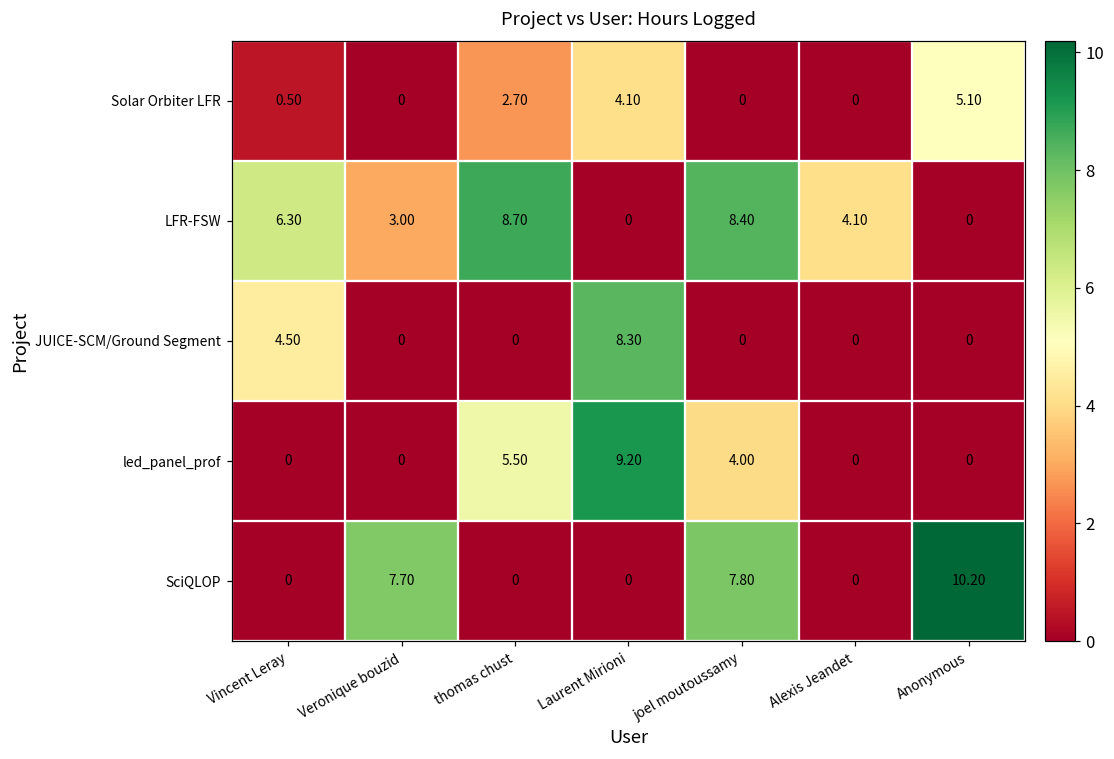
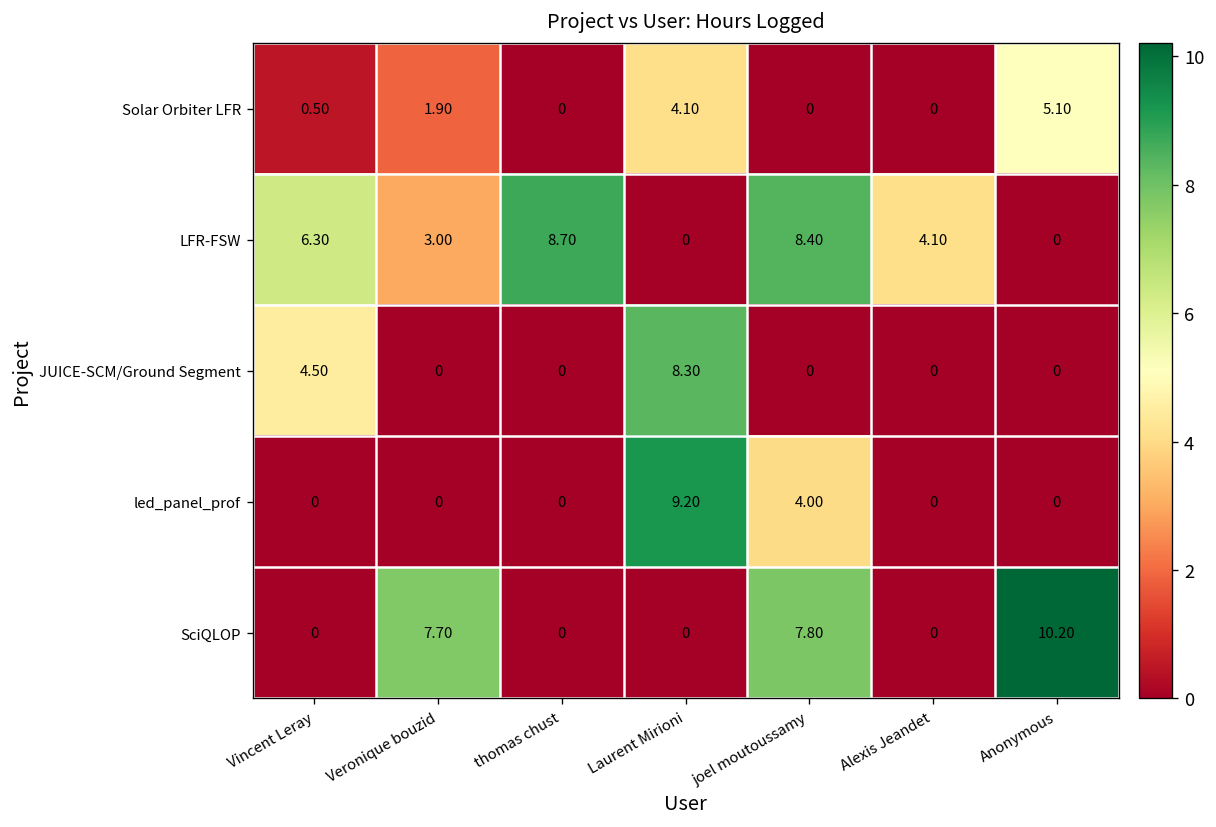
Solar Orbiter LFR, Veronique bouzid: 0 -> 1.90
Solar Orbiter LFR, thomas chust: 2.70 -> 0
led_panel_prof, thomas chust: 5.50 -> 0
